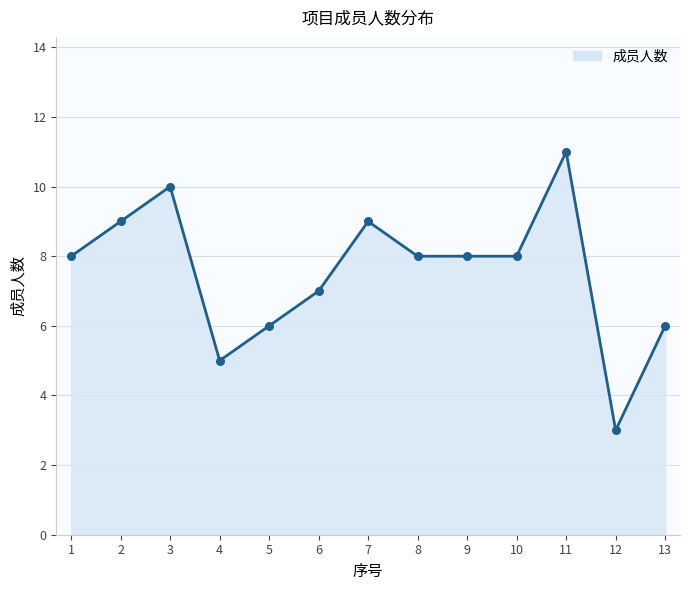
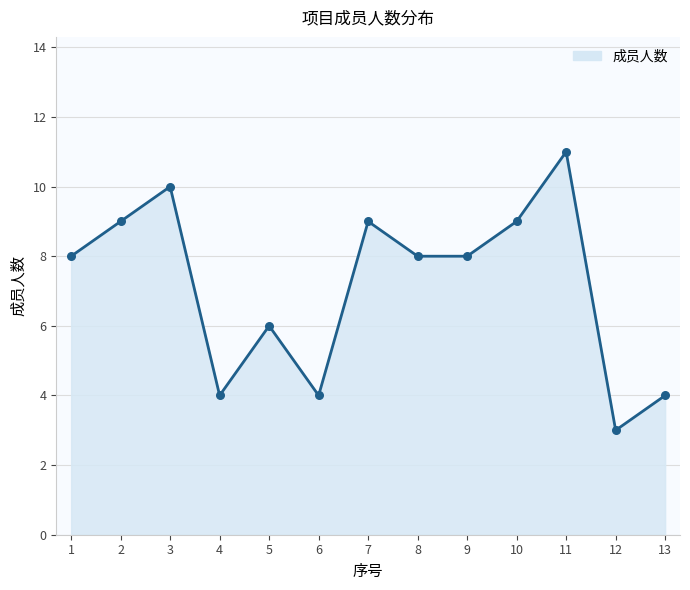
4: 5 -> 4
6: 7 -> 4
10: 8 -> 9
13: 6 -> 4
